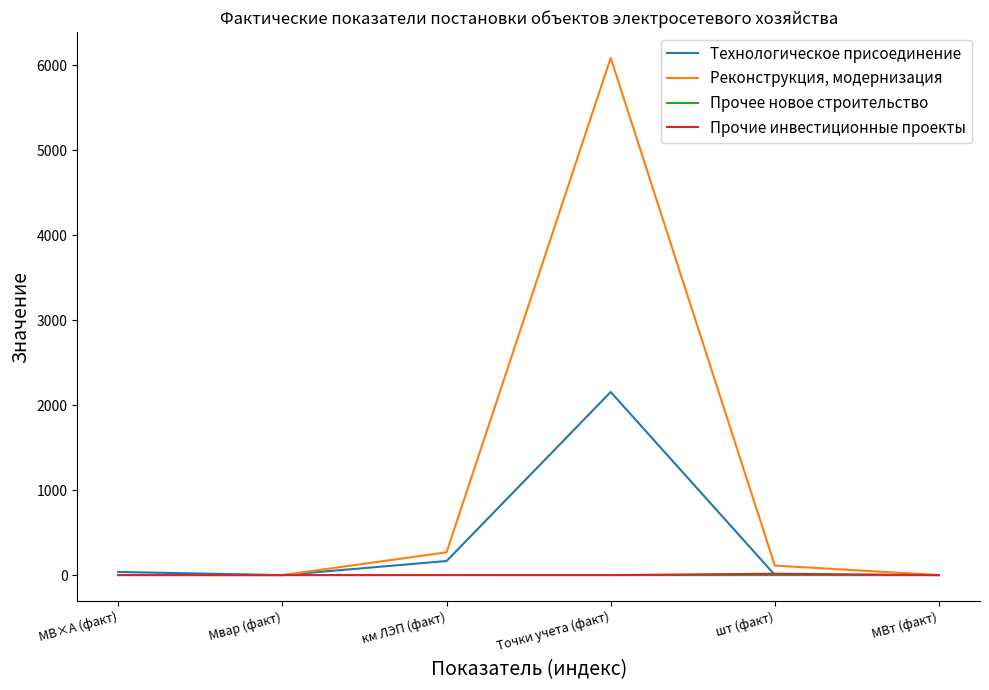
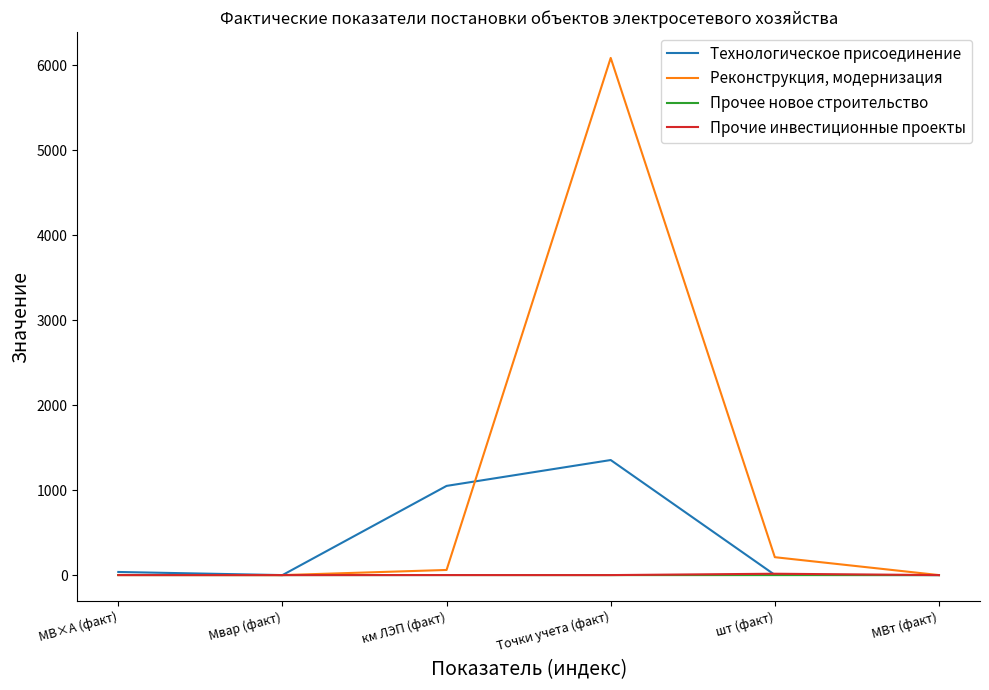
Технологическое присоединение, км ЛЭП (факт): 200 -> 1000
Реконструкция, модернизация, км ЛЭП (факт): 300 -> 100
Технологическое присоединение, Точки учета (факт): 2200 -> 1400
Реконструкция, модернизация, шт (факт): 100 -> 200
